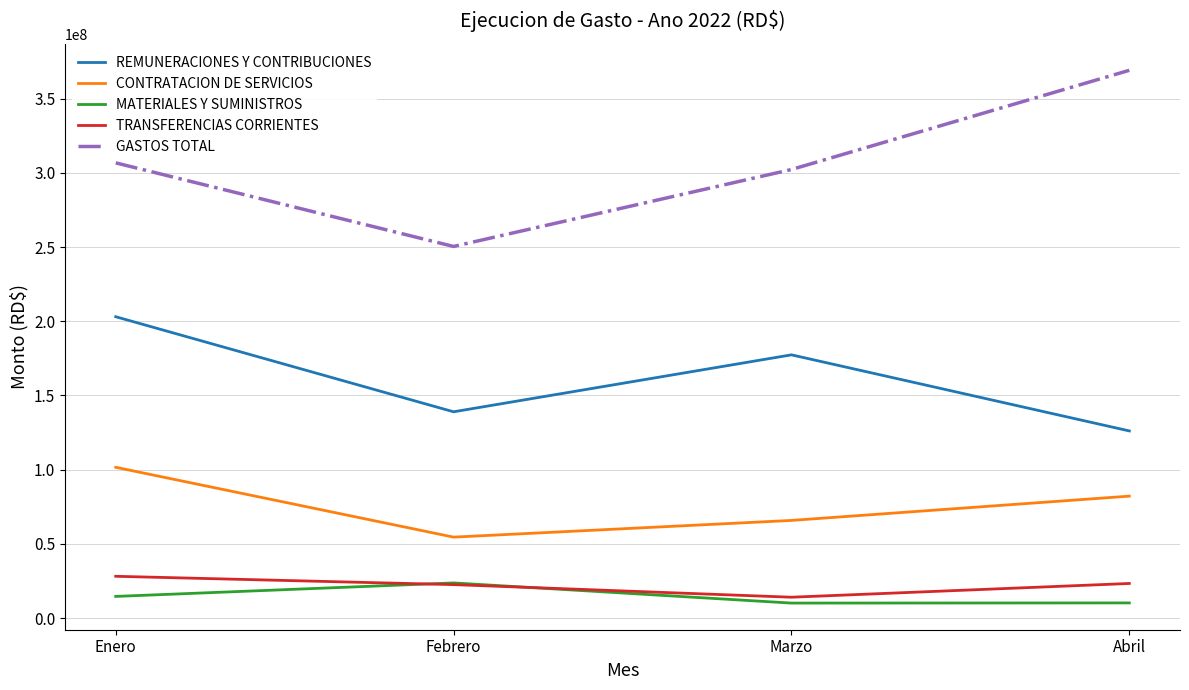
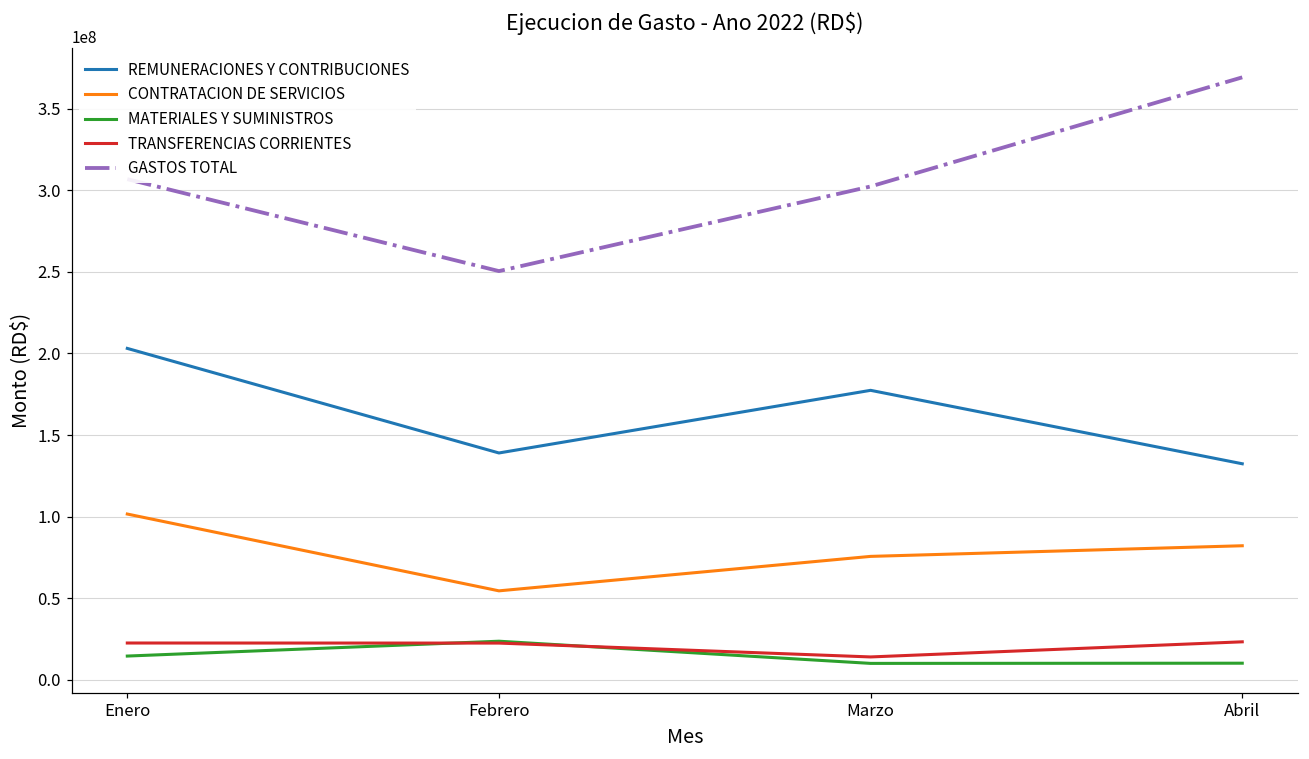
TRANSFERENCIAS CORRIENTES, Enero: 28000000 -> 23000000
CONTRATACION DE SERVICIOS, Marzo: 66000000 -> 76000000
REMUNERACIONES Y CONTRIBUCIONES, Abril: 126000000 -> 132000000
